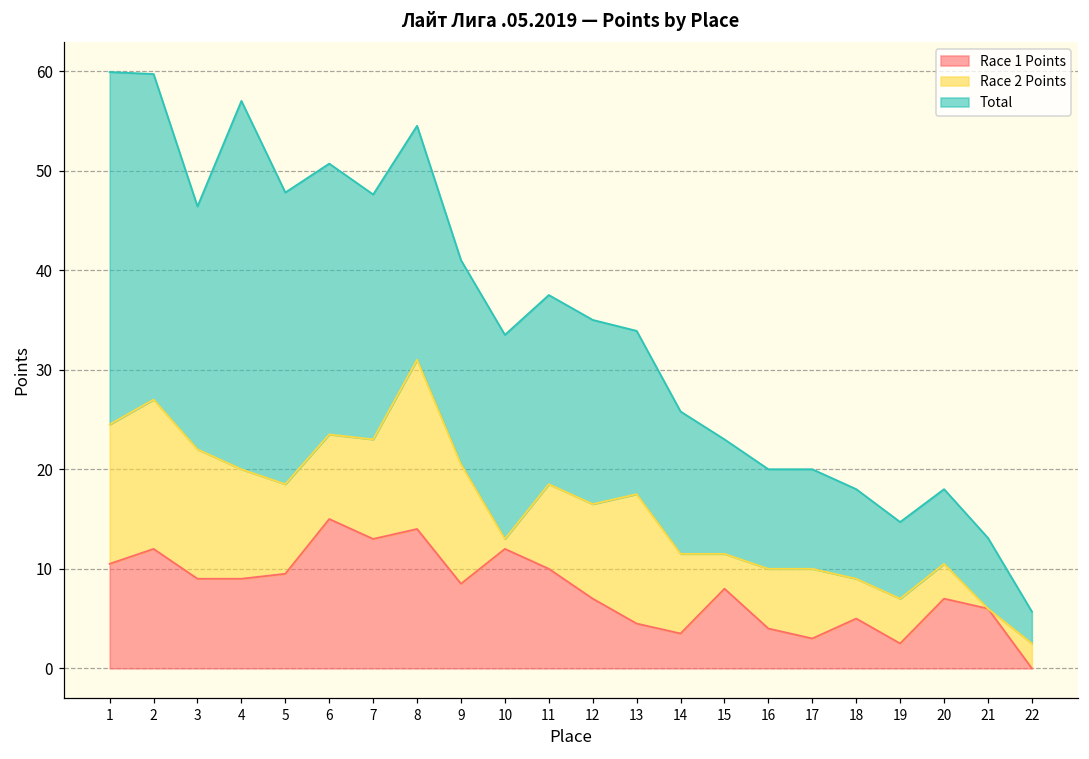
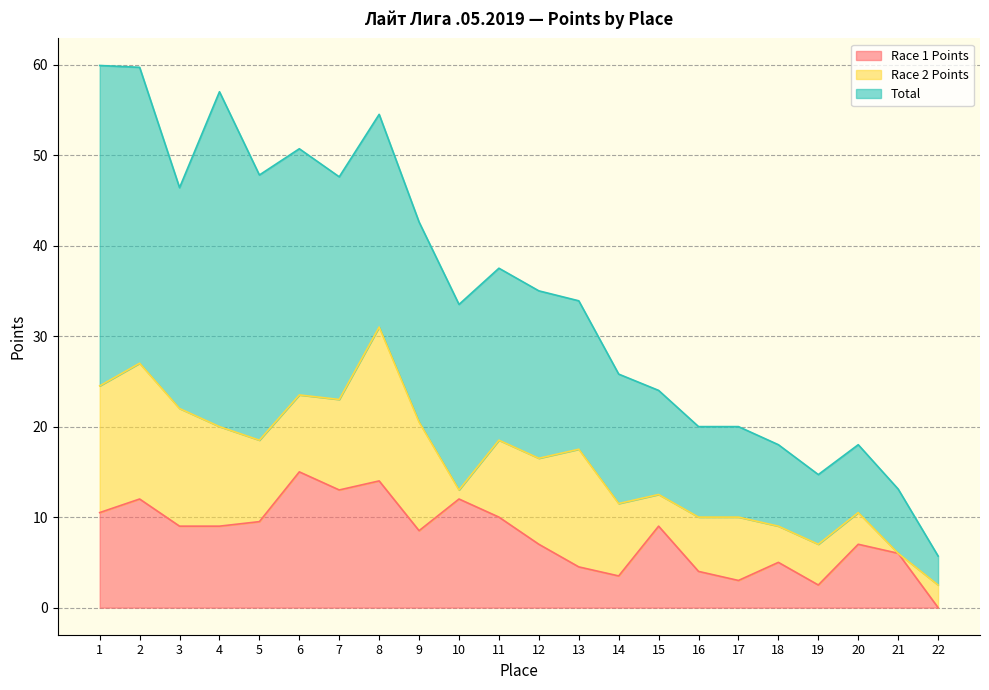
Total, 9: 21 -> 22
Race 1 Points, 15: 8 -> 9
